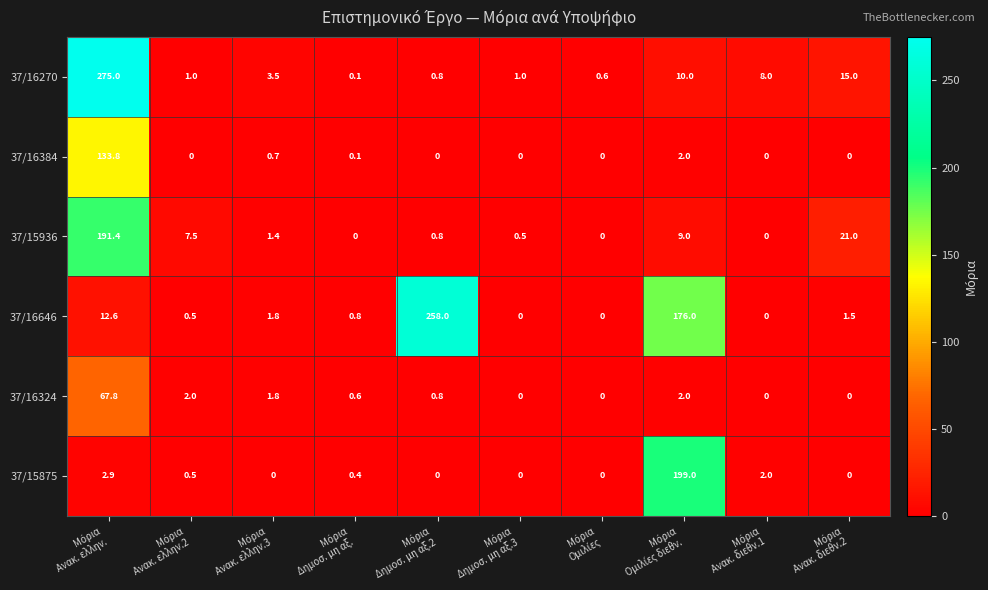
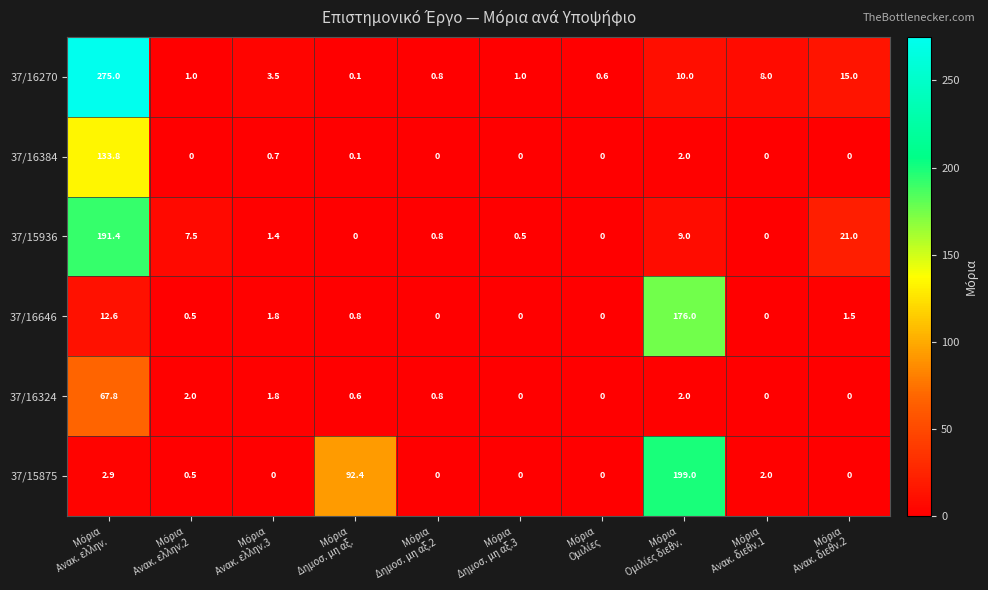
37/16646, Μόρια Δημοσ. μη αξ.2: 258.0 -> 0
37/15875, Μόρια Δημοσ. μη αξ.: 0.4 -> 92.4
